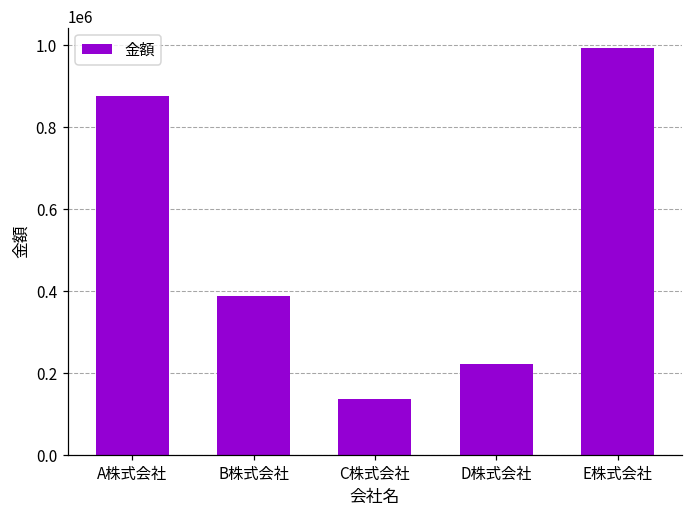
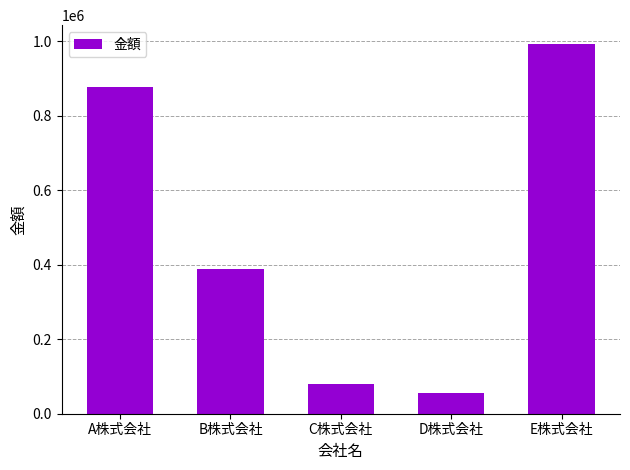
C株式会社: 140000 -> 80000
D株式会社: 220000 -> 50000
